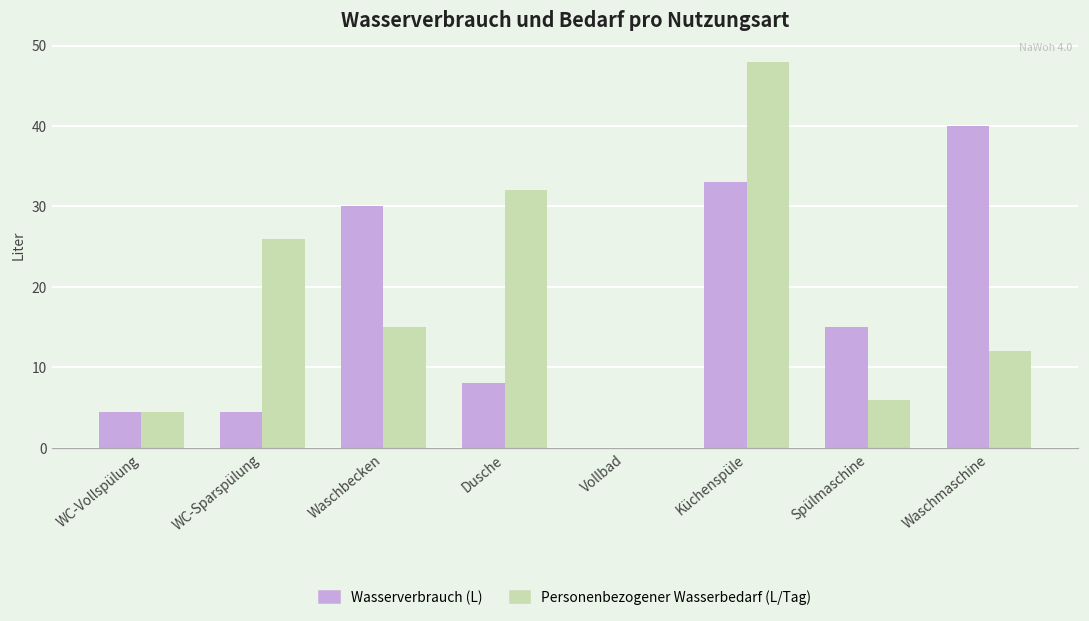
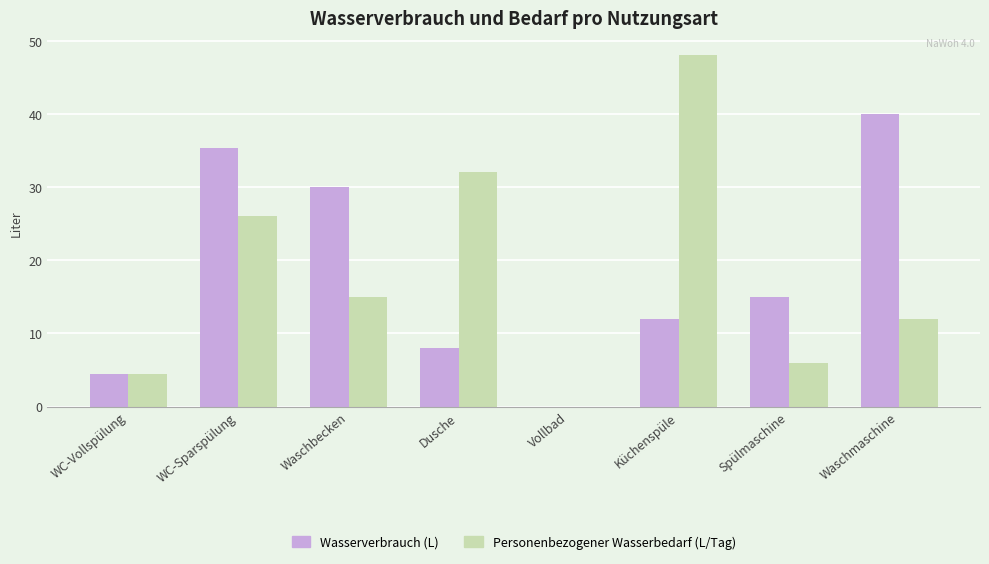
Wasserverbrauch (L), WC-Sparspülung: 5 -> 35
Wasserverbrauch (L), Küchenspüle: 33 -> 12
